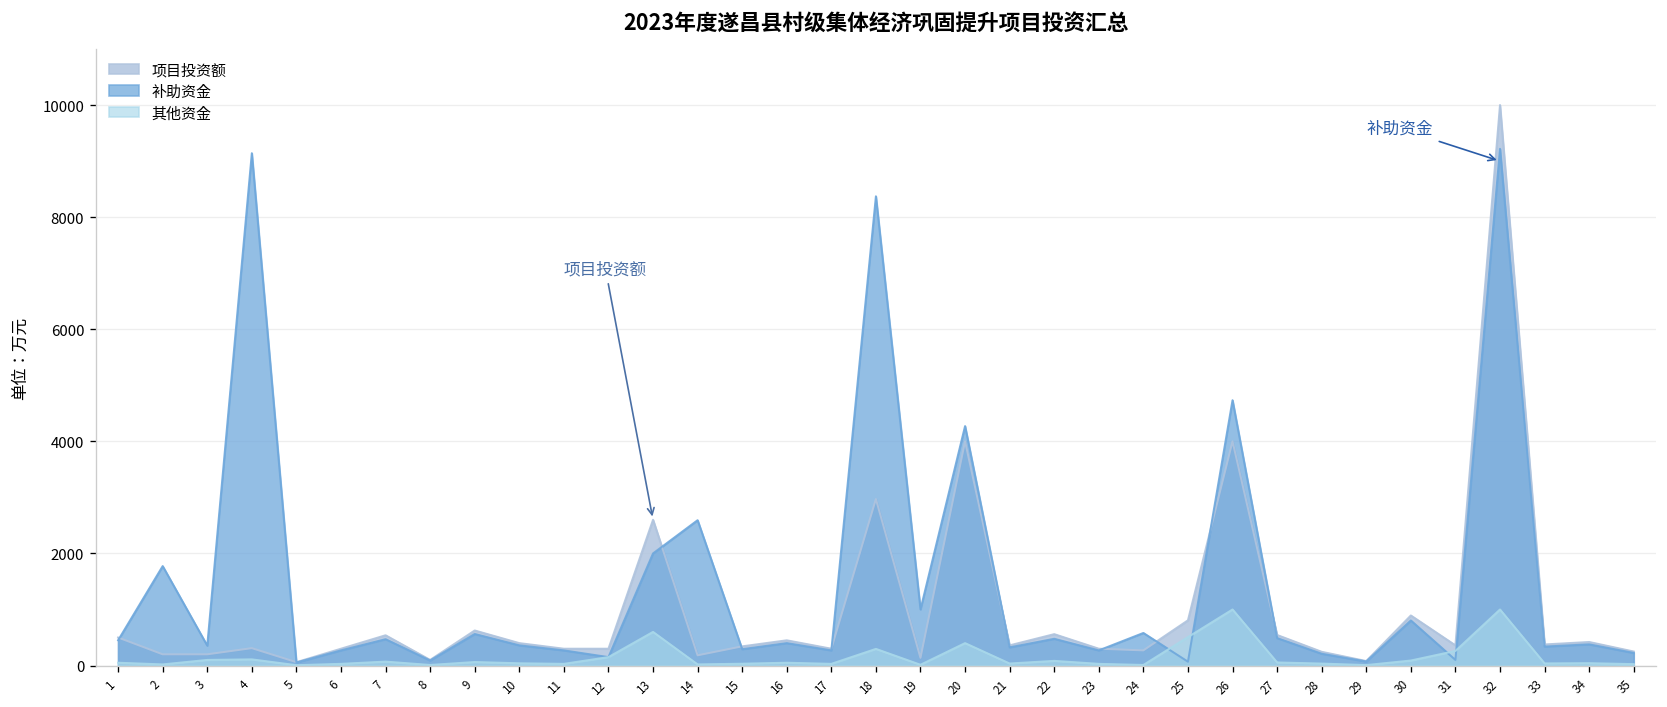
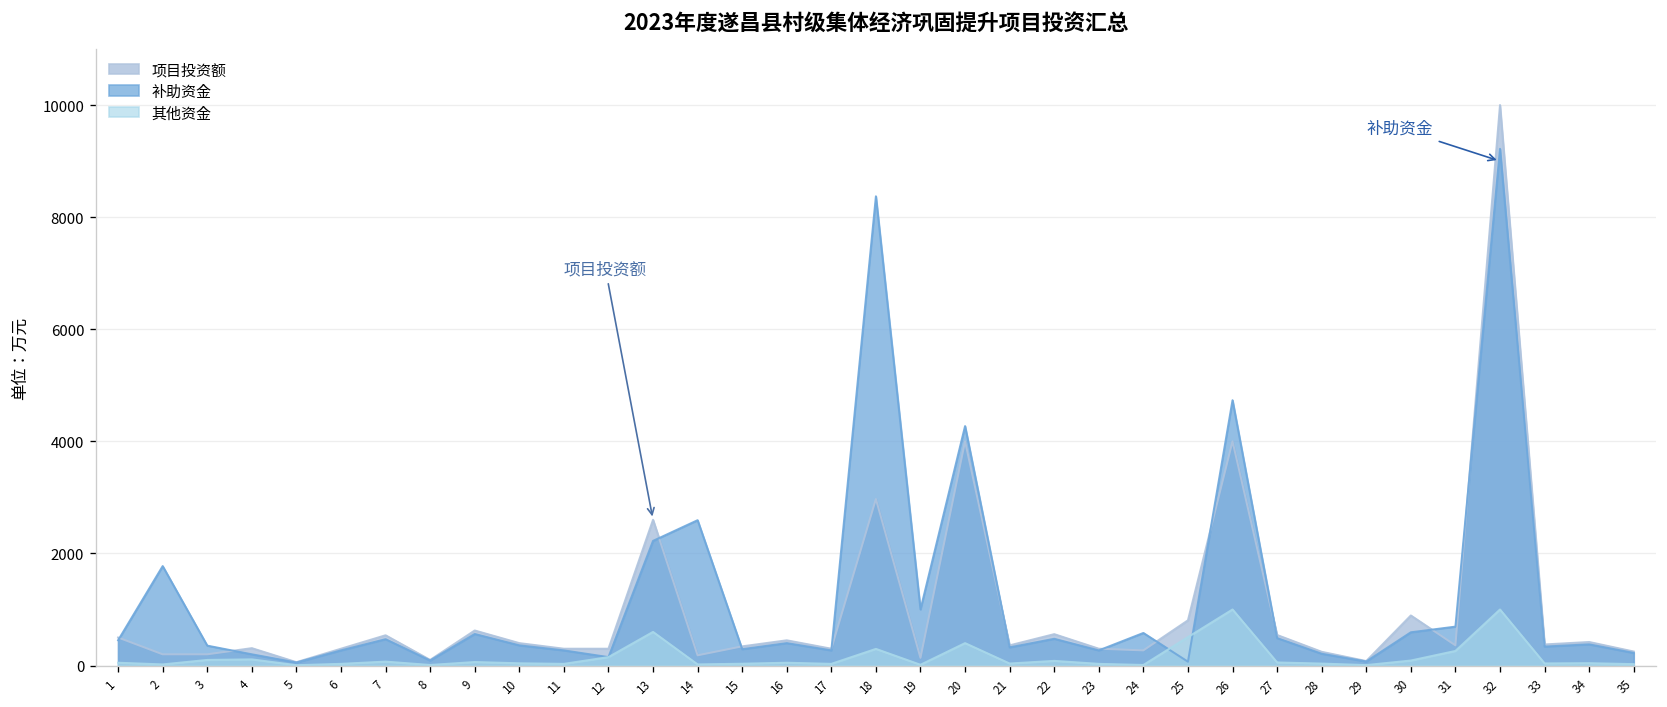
补助资金, 4: 9100 -> 200
补助资金, 13: 2000 -> 2200
补助资金, 30: 800 -> 600
补助资金, 31: 100 -> 700
